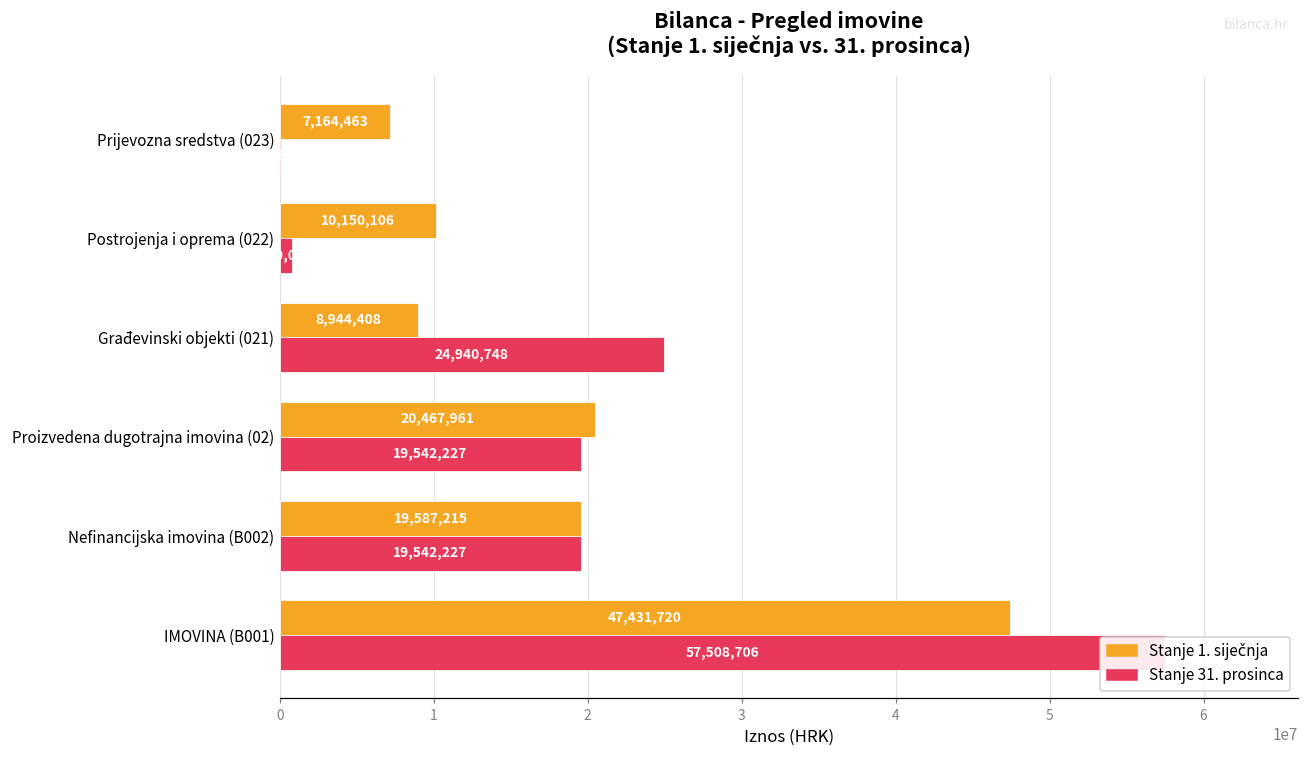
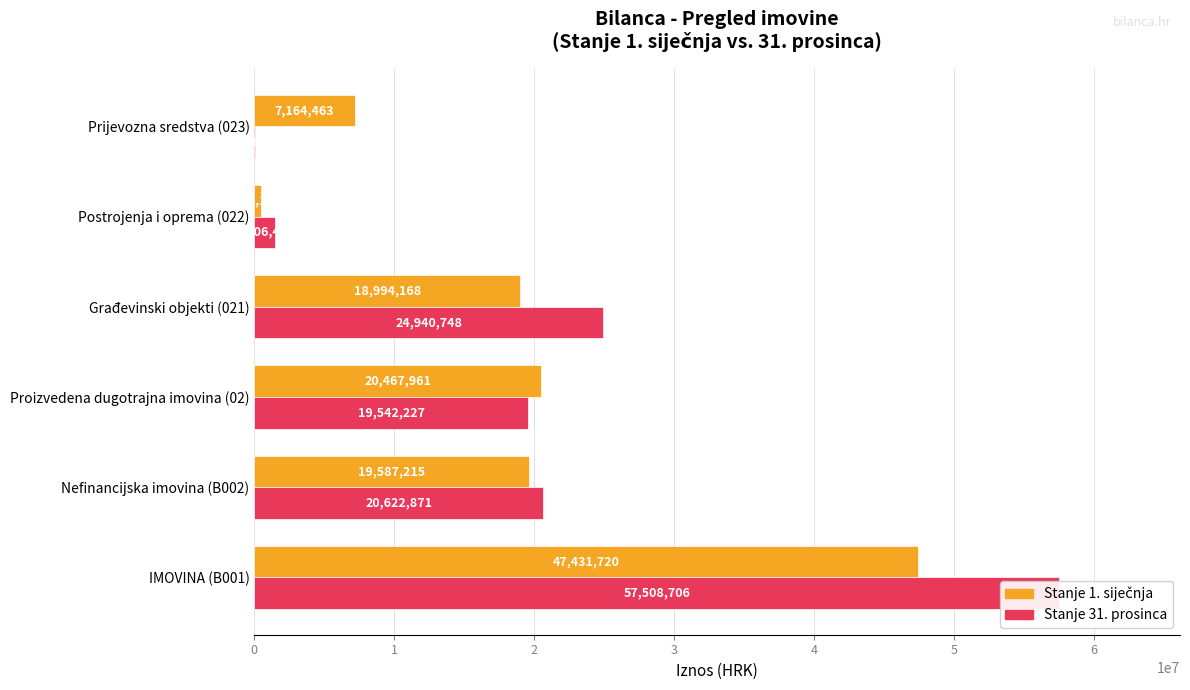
Stanje 1. siječnja, Postrojenja i oprema (022): 10200000 -> 500000
Stanje 31. prosinca, Postrojenja i oprema (022): 800000 -> 1500000
Stanje 1. siječnja, Građevinski objekti (021): 8,944,408 -> 18,994,168
Stanje 31. prosinca, Nefinancijska imovina (B002): 19,542,227 -> 20,622,871
